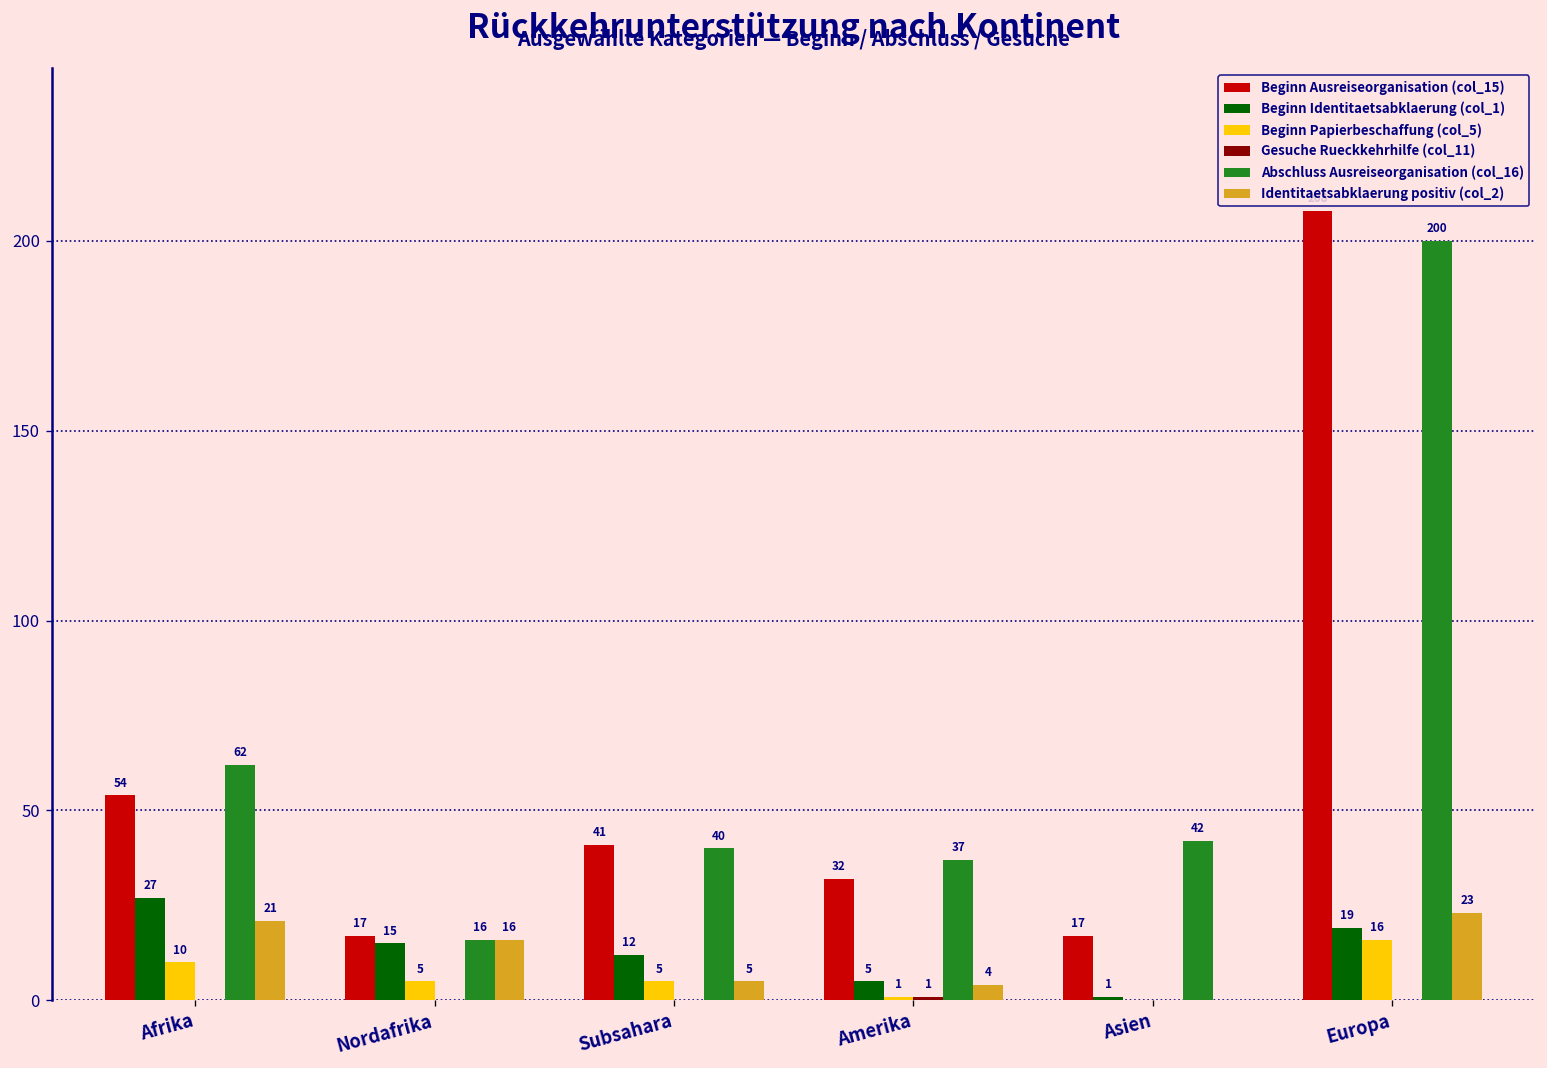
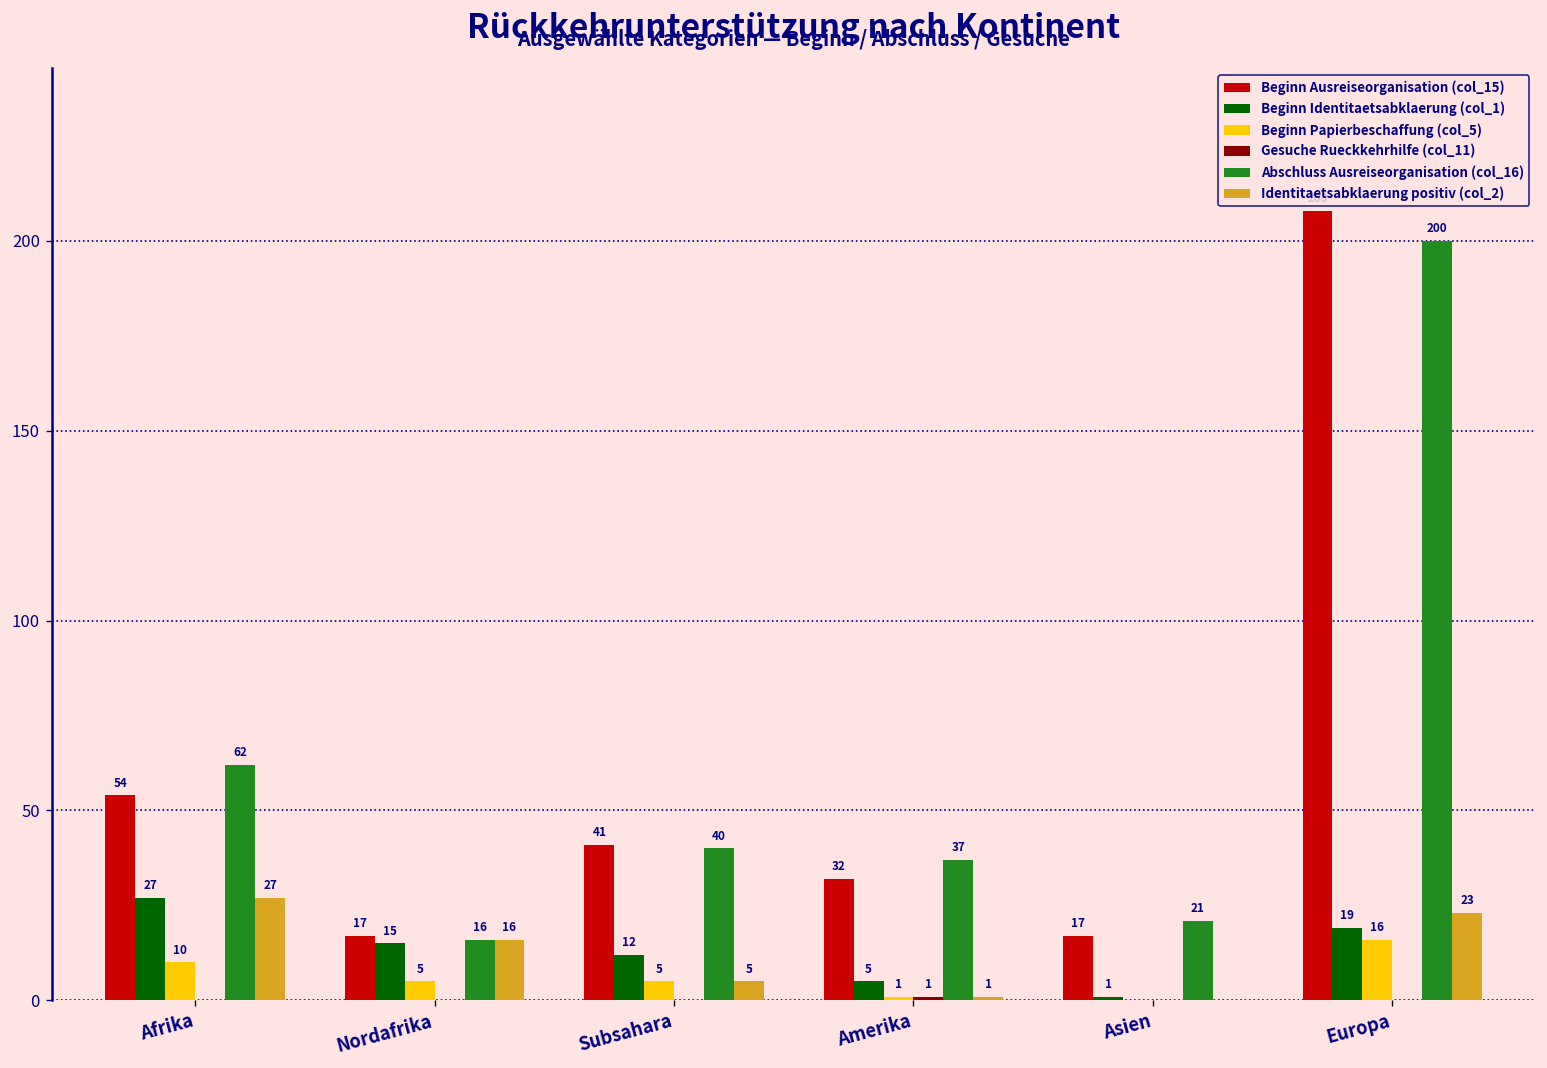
Identitaetsabklaerung positiv (col_2), Afrika: 21 -> 27
Identitaetsabklaerung positiv (col_2), Amerika: 4 -> 1
Abschluss Ausreiseorganisation (col_16), Asien: 42 -> 21
